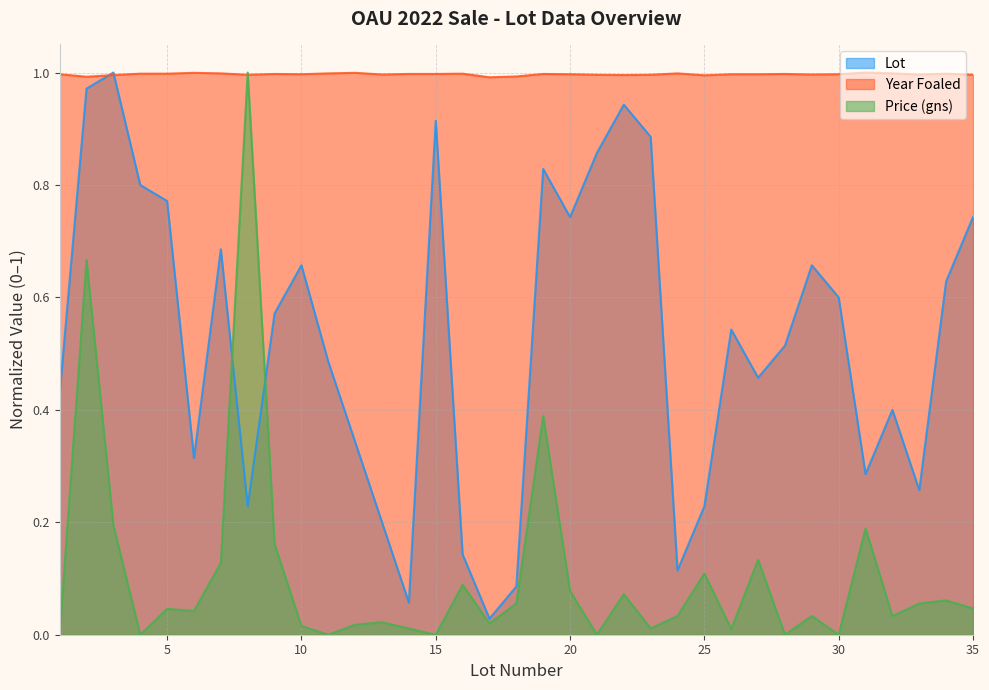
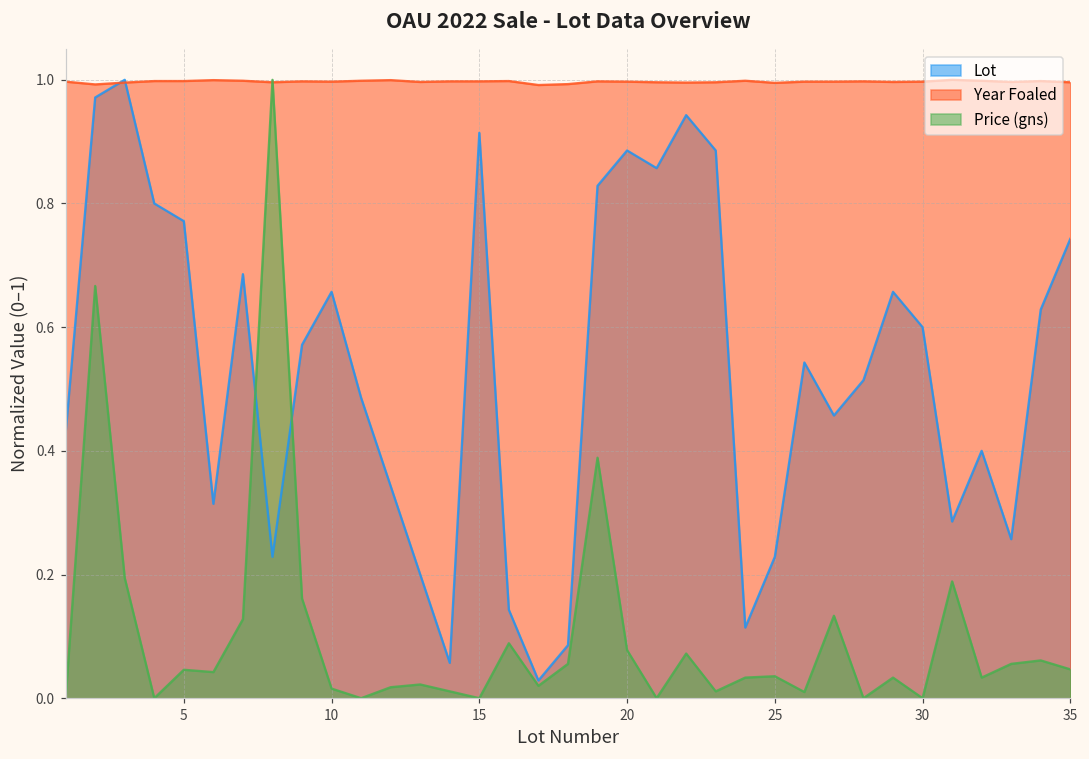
Lot, 20: 0.74 -> 0.89
Price (gns), 25: 0.11 -> 0.04
